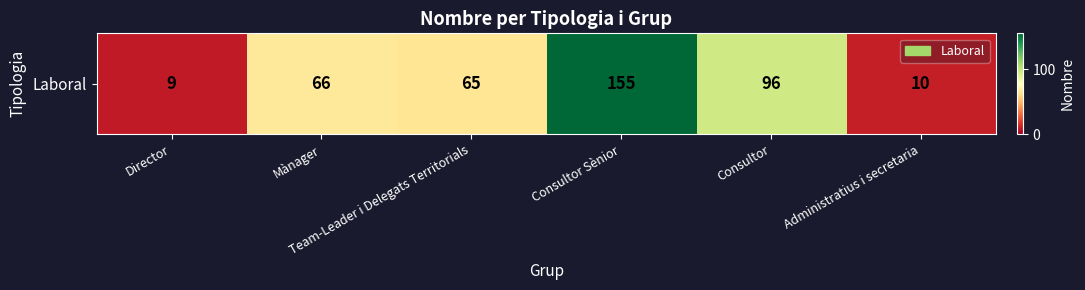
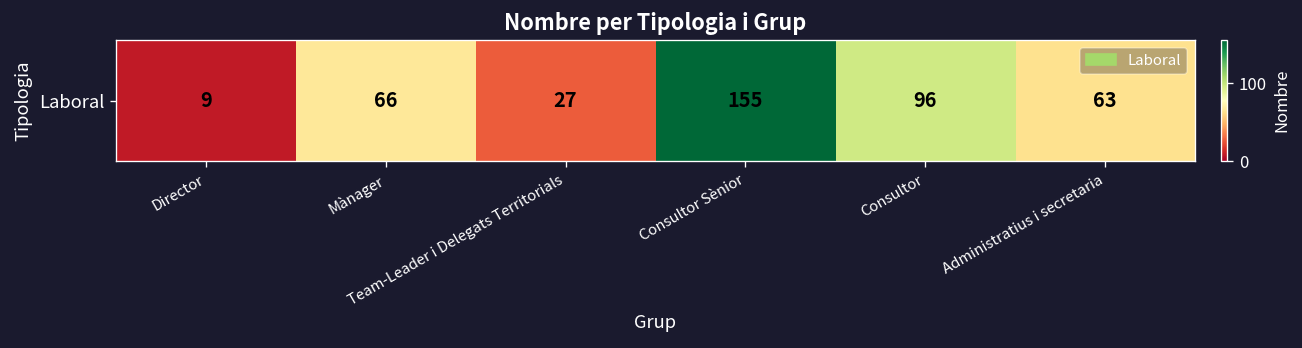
Laboral, Team-Leader i Delegats Territorials: 65 -> 27
Laboral, Administratius i secretaria: 10 -> 63
